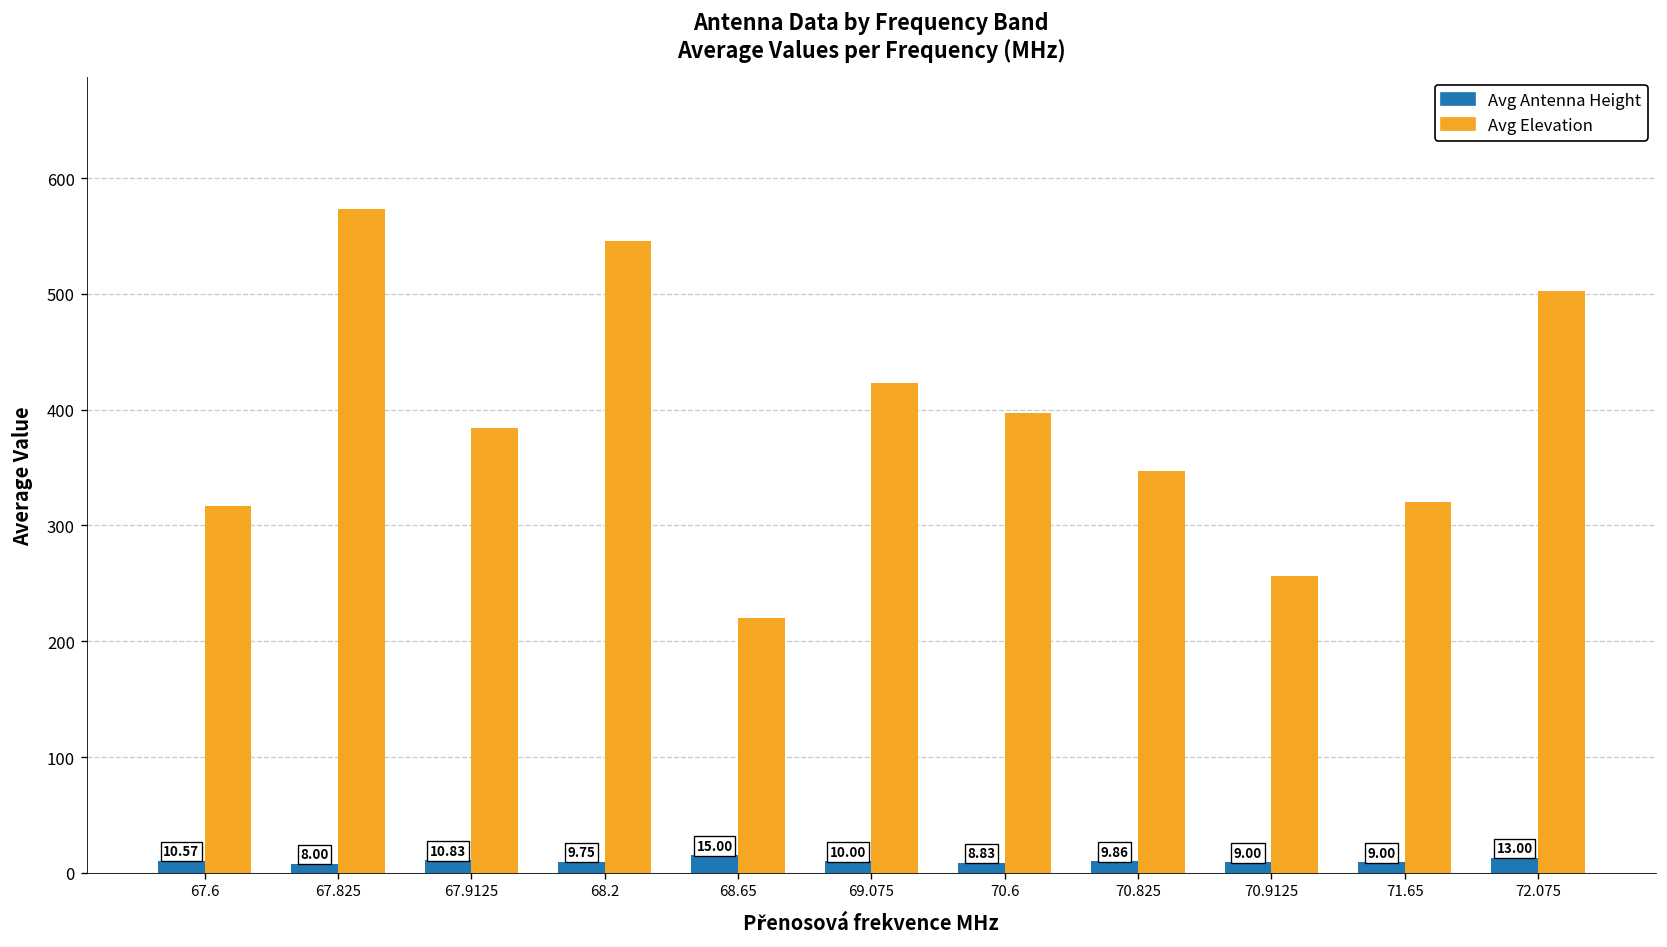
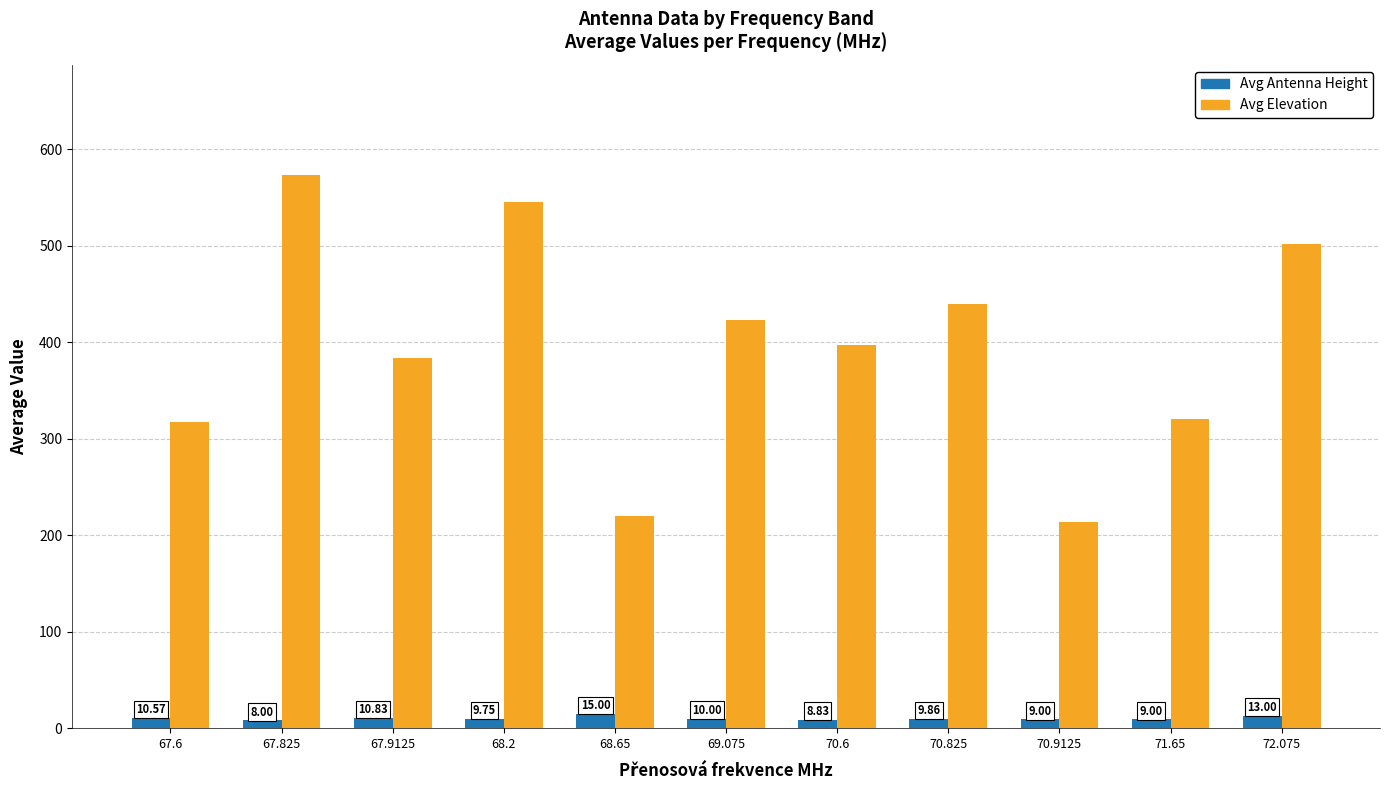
Avg Elevation, 70.825: 350 -> 440
Avg Elevation, 70.9125: 260 -> 210
